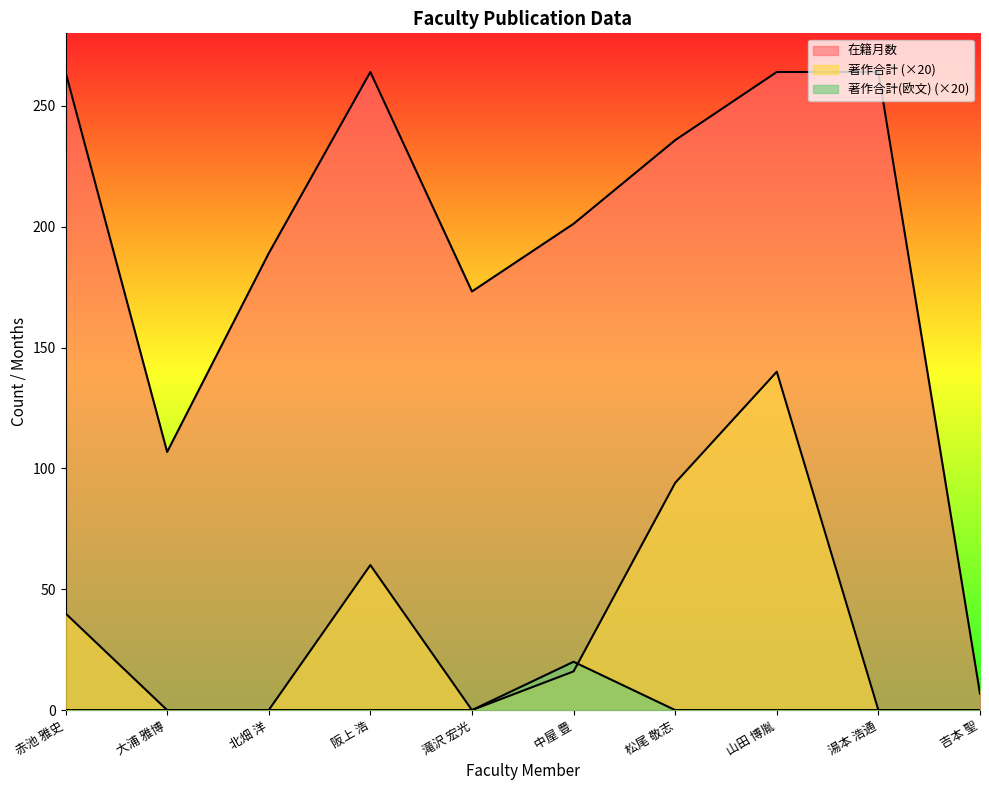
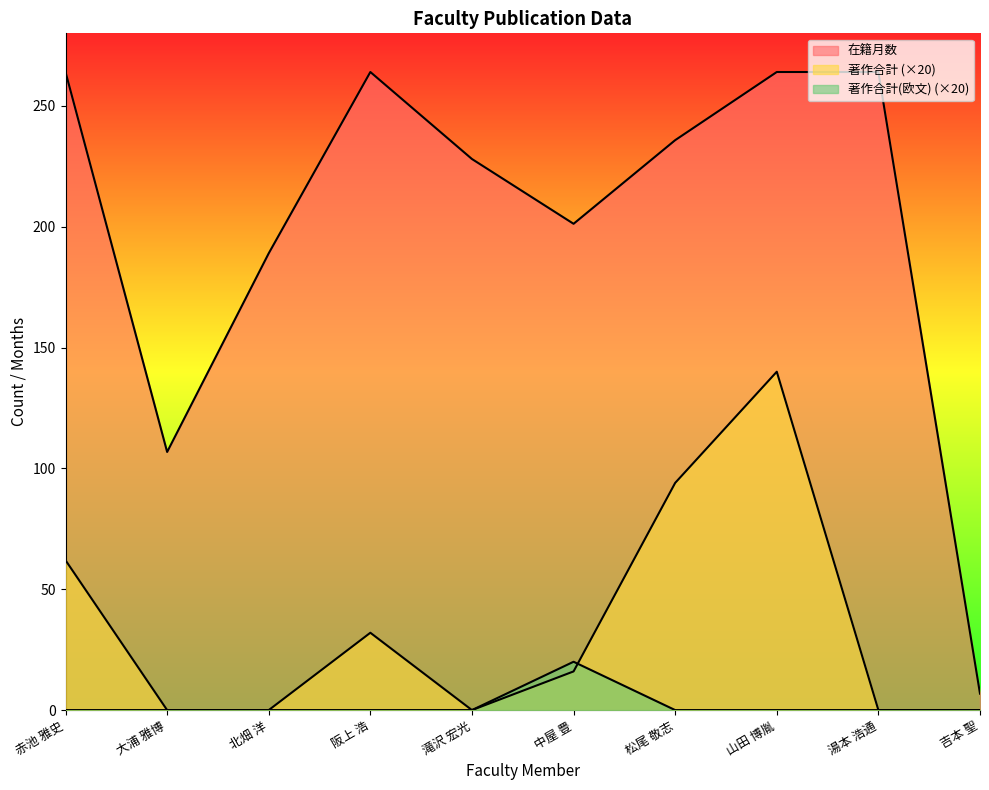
著作合計 (×20), 赤池 雅史: 40 -> 62
著作合計 (×20), 阪上 浩: 60 -> 32
在籍月数, 滝沢 宏光: 173 -> 228
